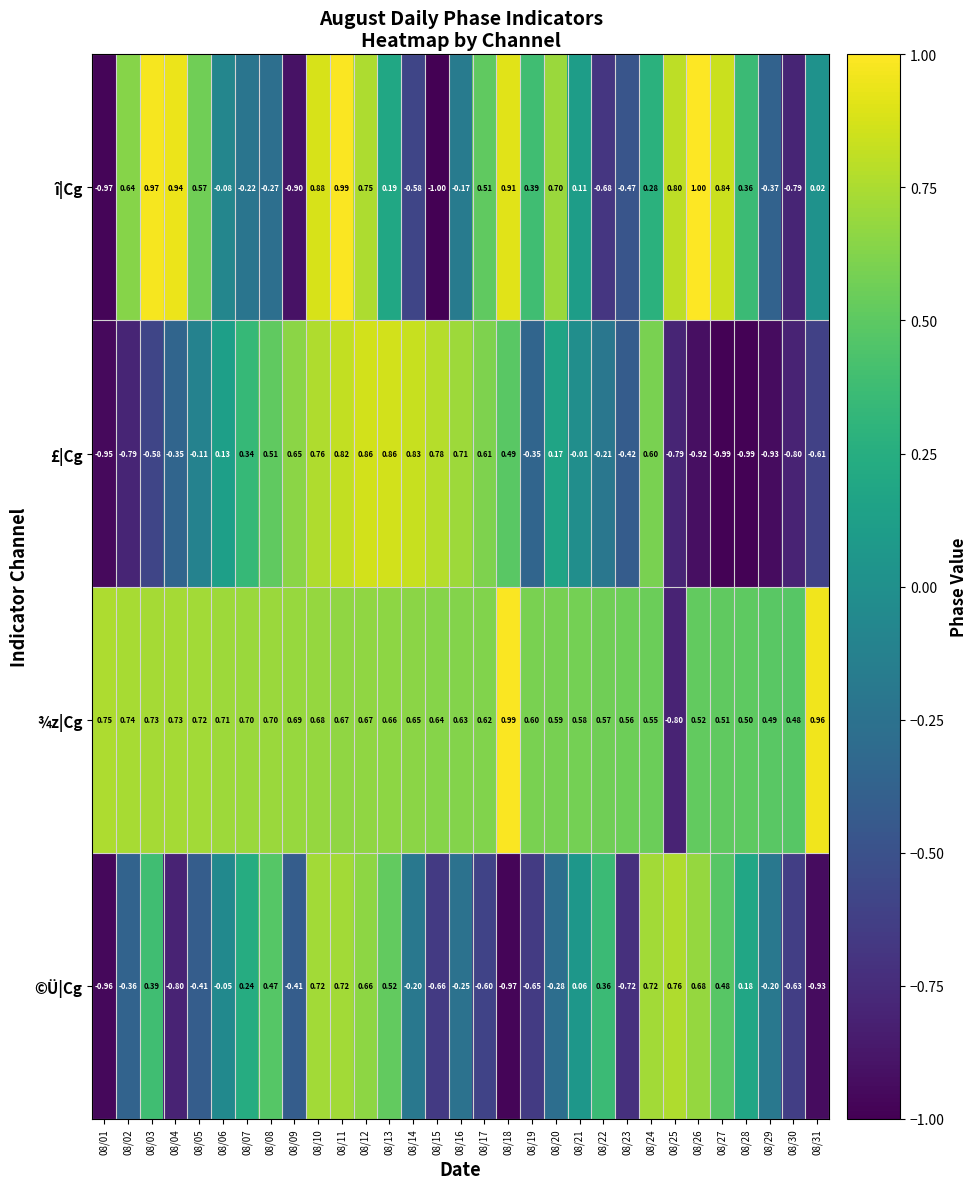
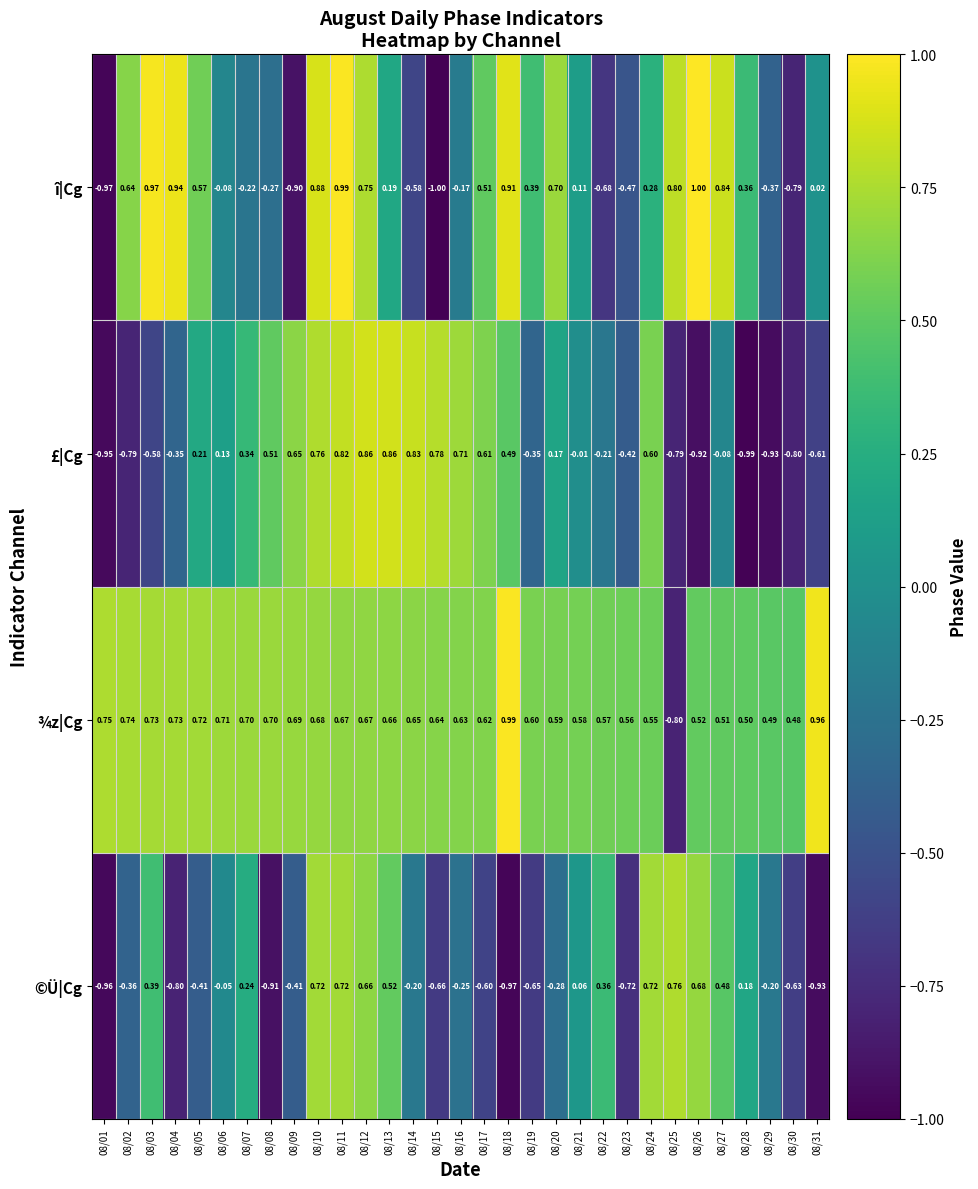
£|Cg, 08/05: -0.11 -> 0.21
£|Cg, 08/27: -0.99 -> -0.08
©Ü|Cg, 08/08: 0.47 -> -0.91
